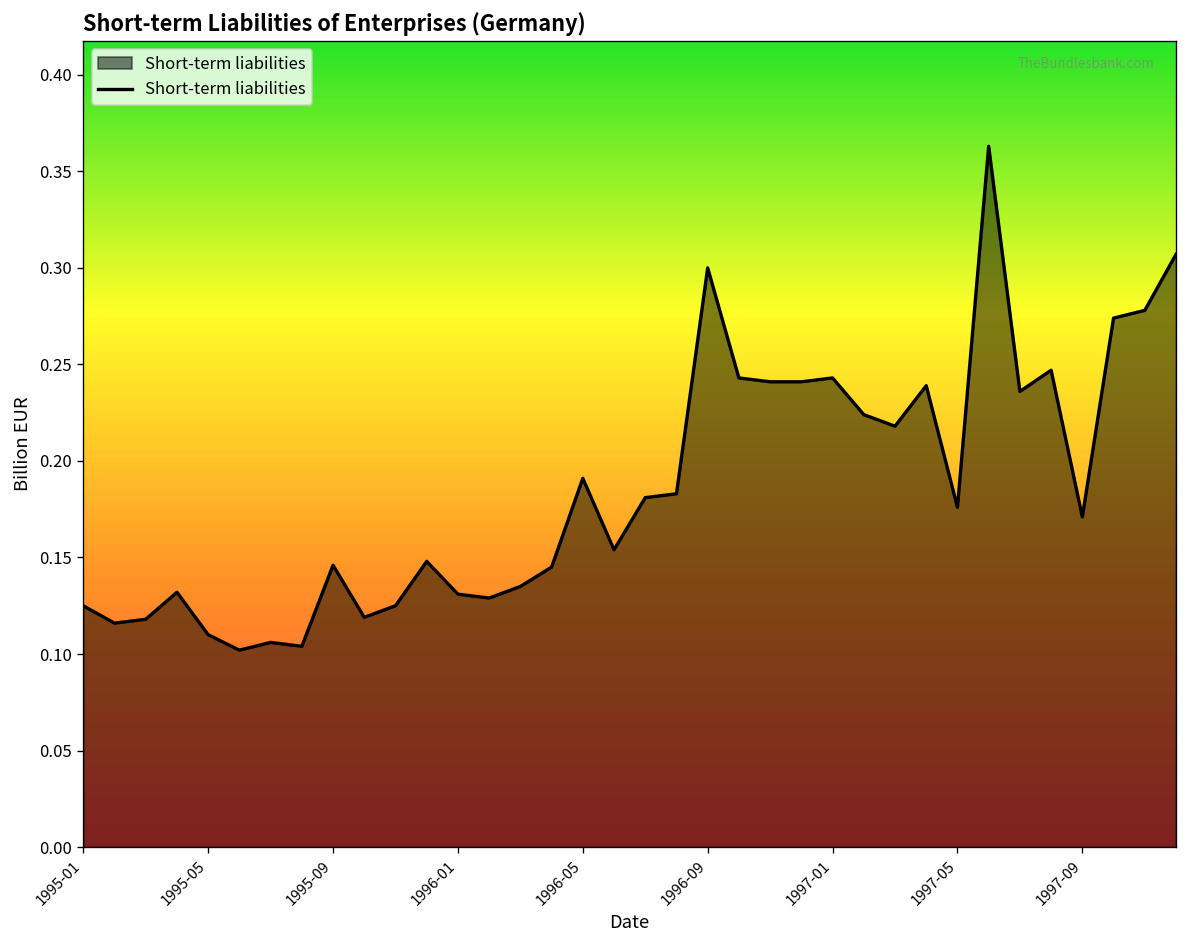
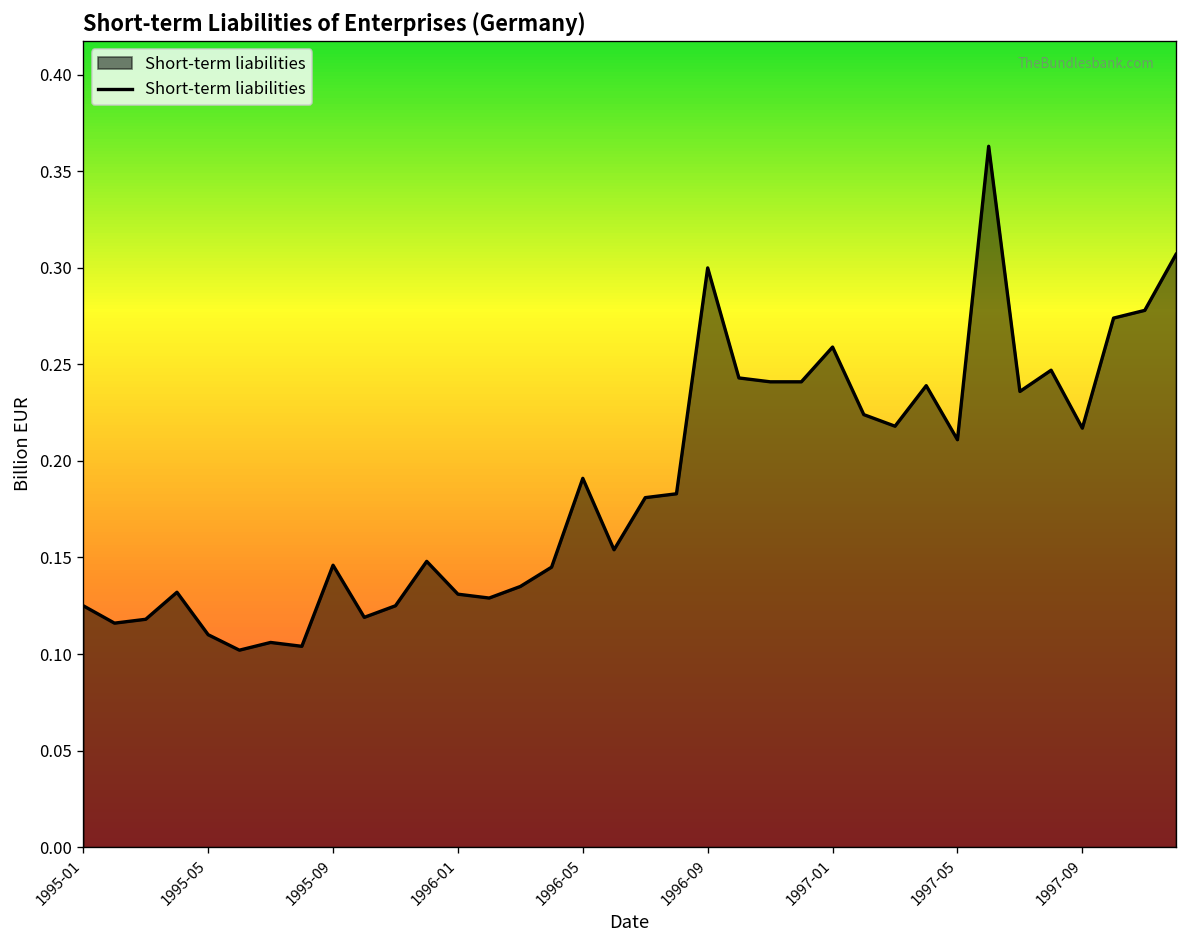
1997-01: 0.243 -> 0.259
1997-05: 0.176 -> 0.211
1997-09: 0.171 -> 0.217
